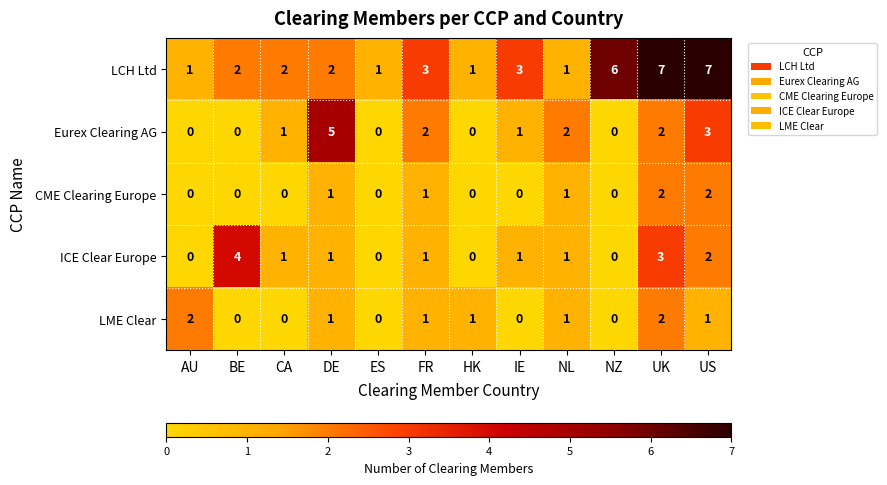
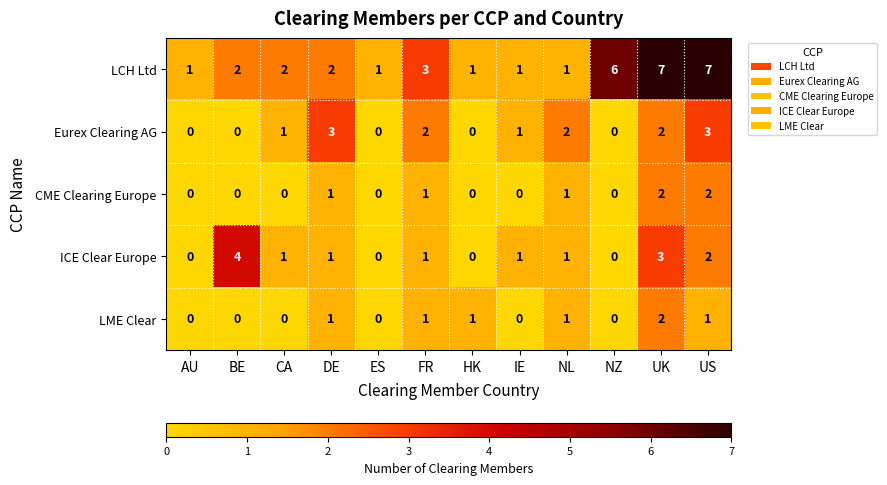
LCH Ltd, IE: 3 -> 1
Eurex Clearing AG, DE: 5 -> 3
LME Clear, AU: 2 -> 0
